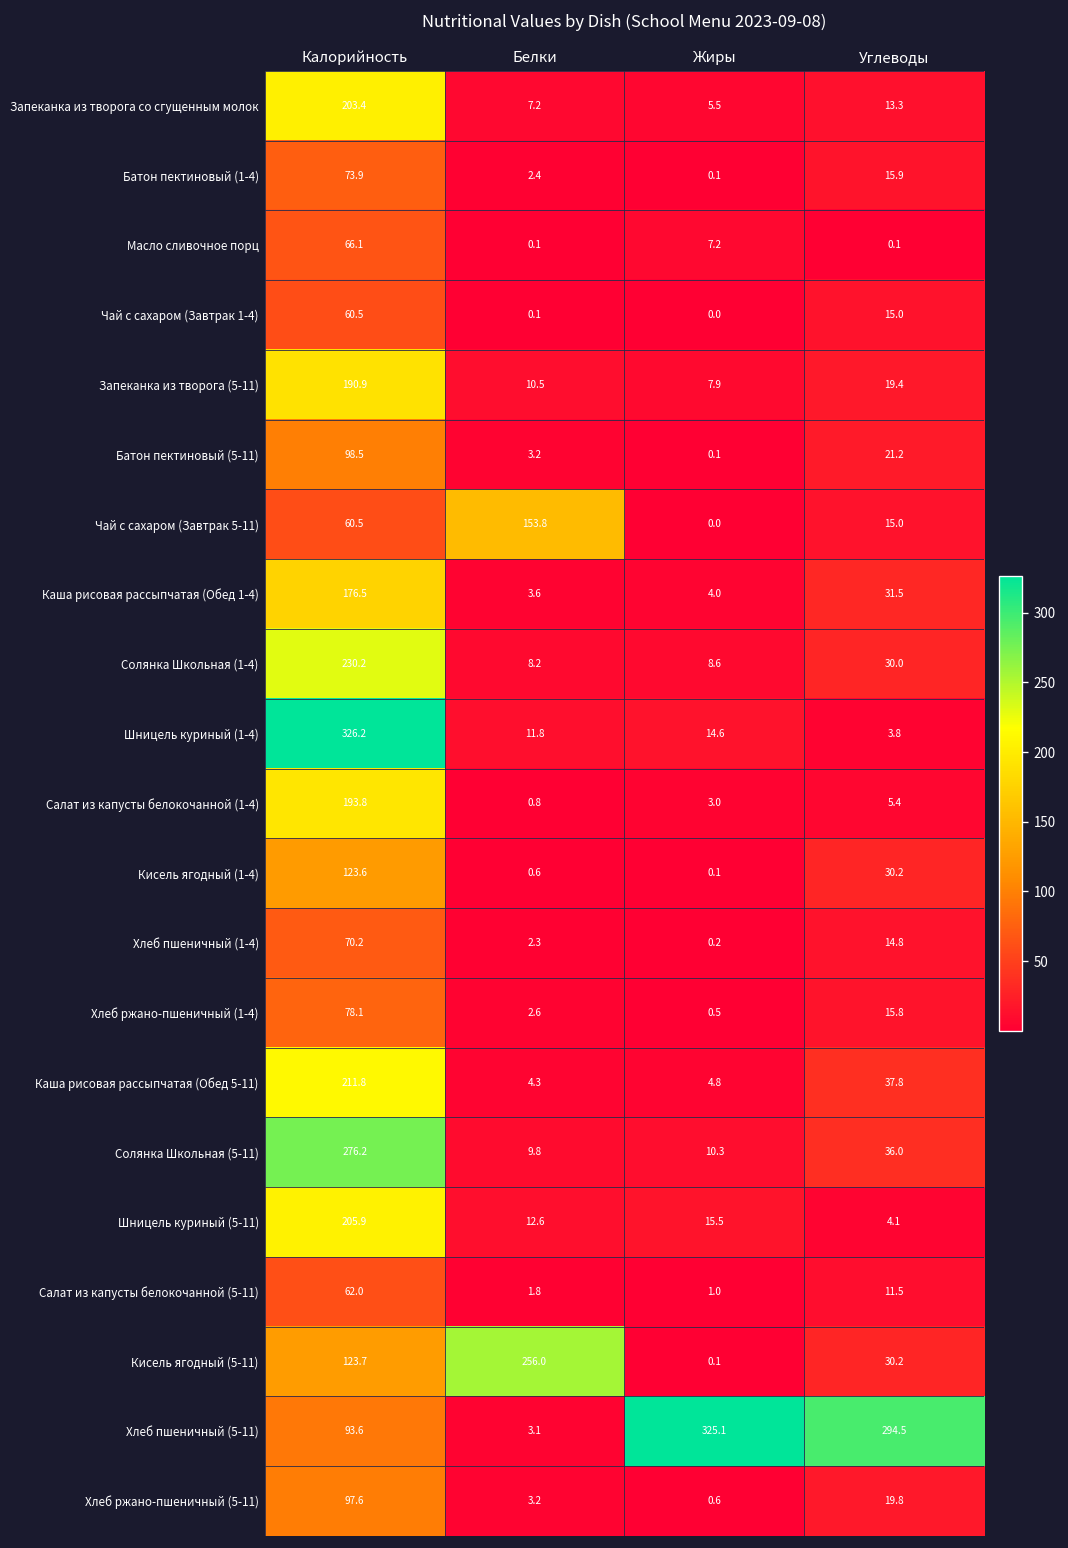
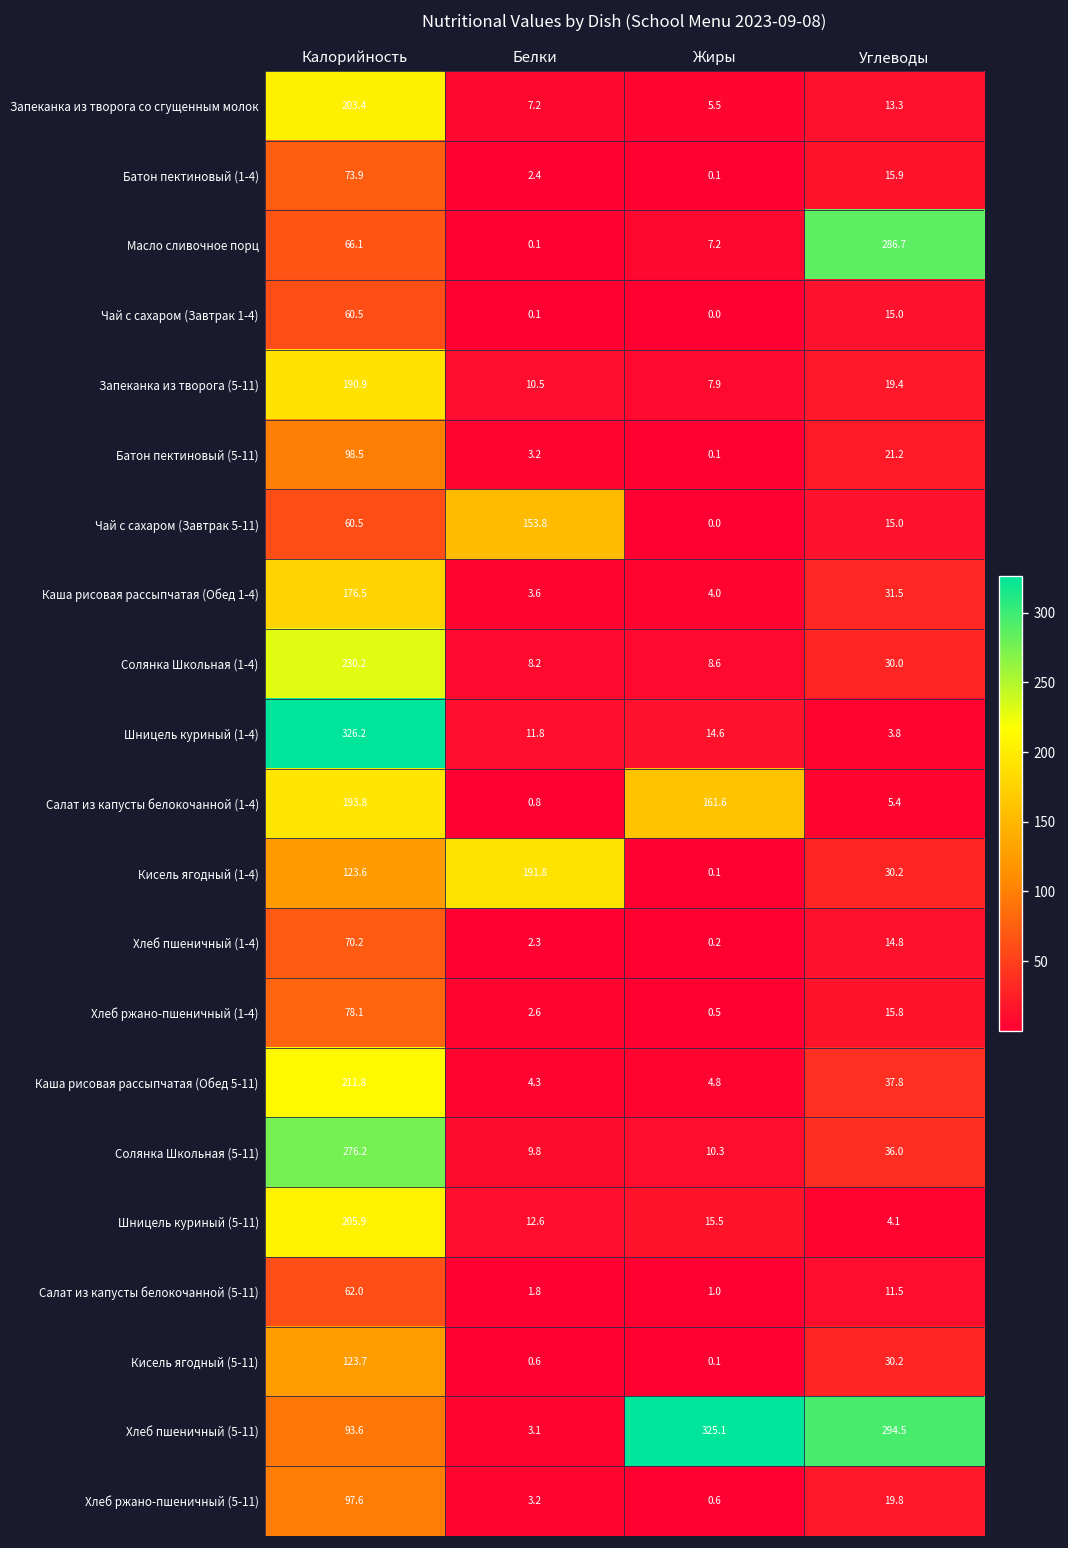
Масло сливочное порц, Углеводы: 0.1 -> 286.7
Салат из капусты белокочанной (1-4), Жиры: 3.0 -> 161.6
Кисель ягодный (1-4), Белки: 0.6 -> 191.8
Кисель ягодный (5-11), Белки: 256.0 -> 0.6
